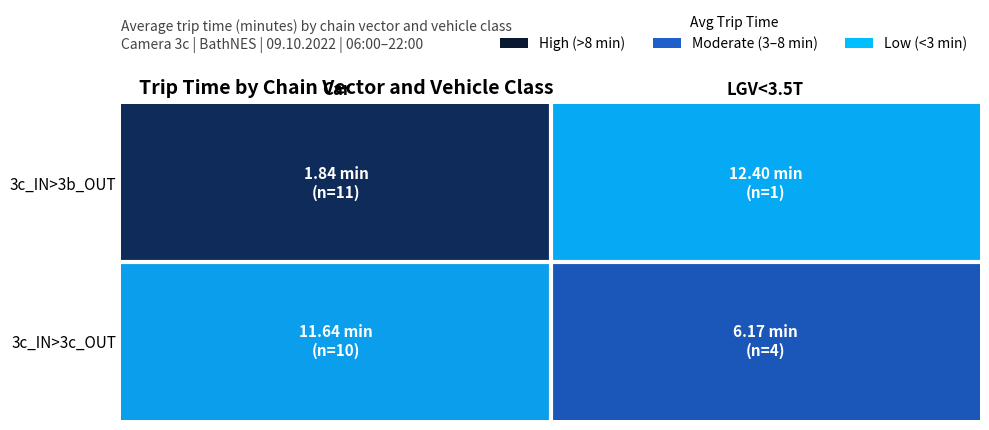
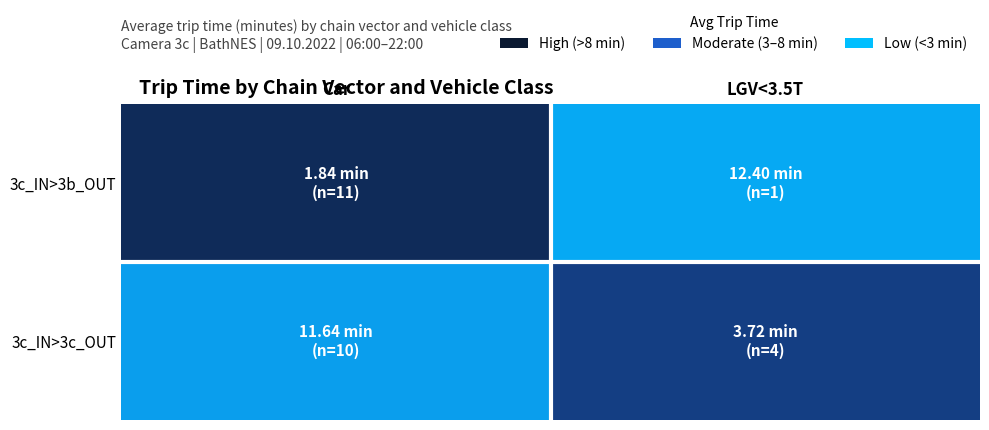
3c_IN>3c_OUT, LGV<3.5T: 6.17 -> 3.72
